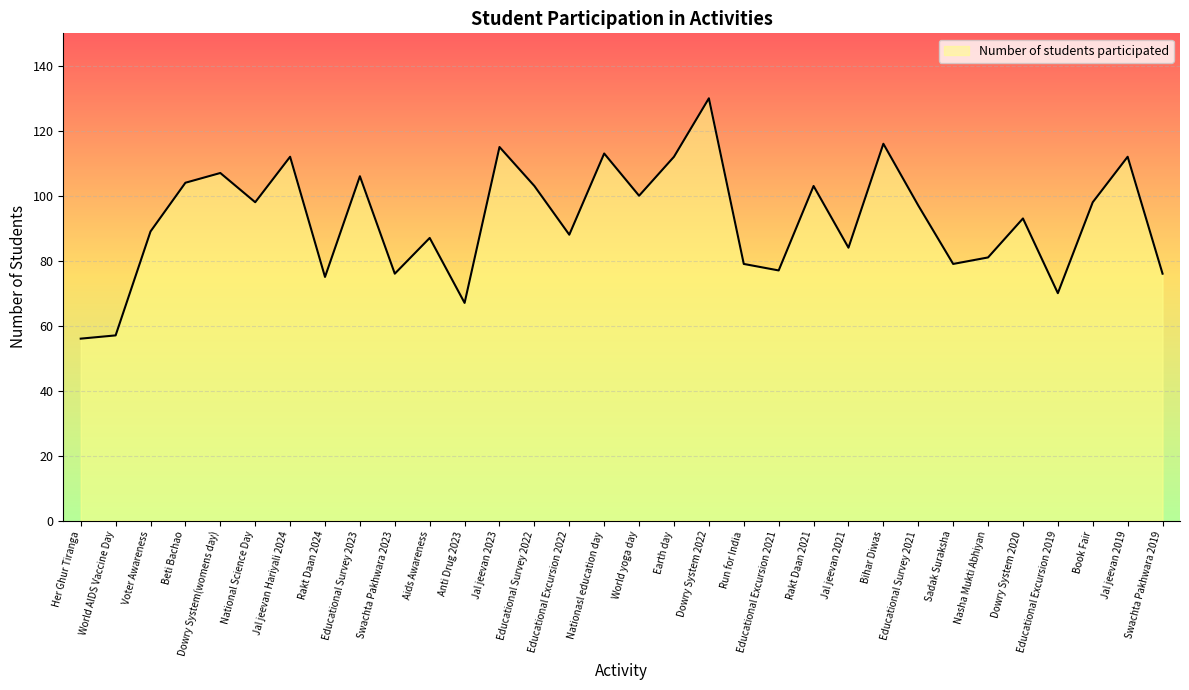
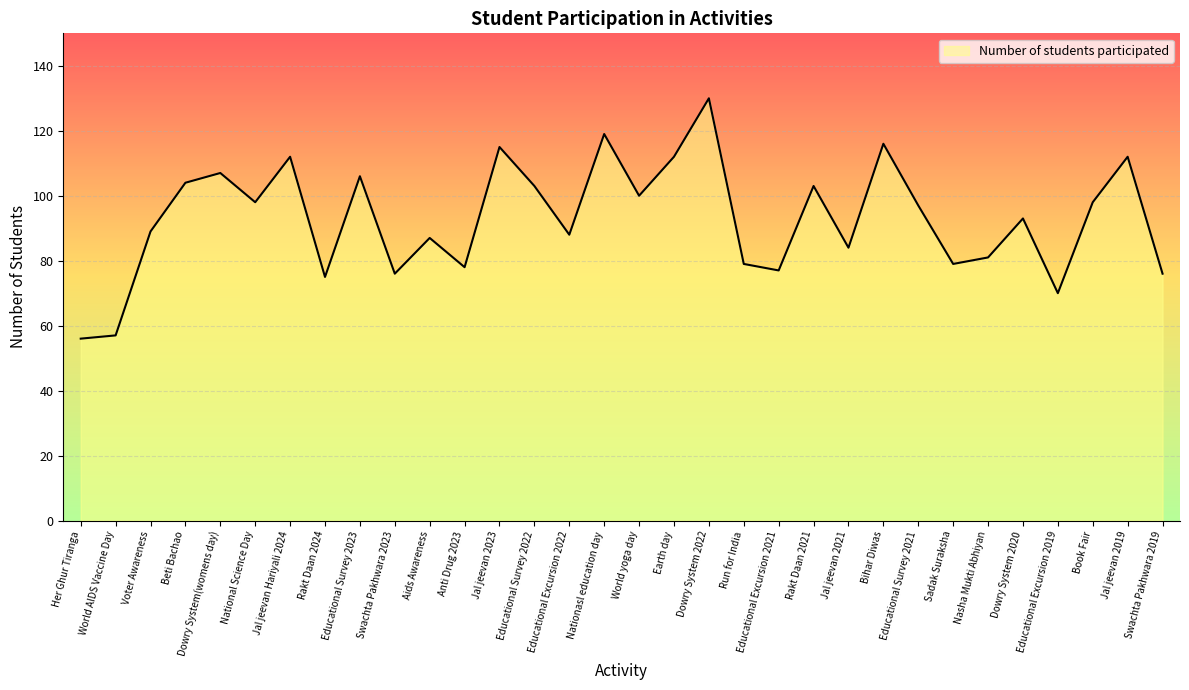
Anti Drug 2023: 67 -> 78
Nationasl education day: 113 -> 119
